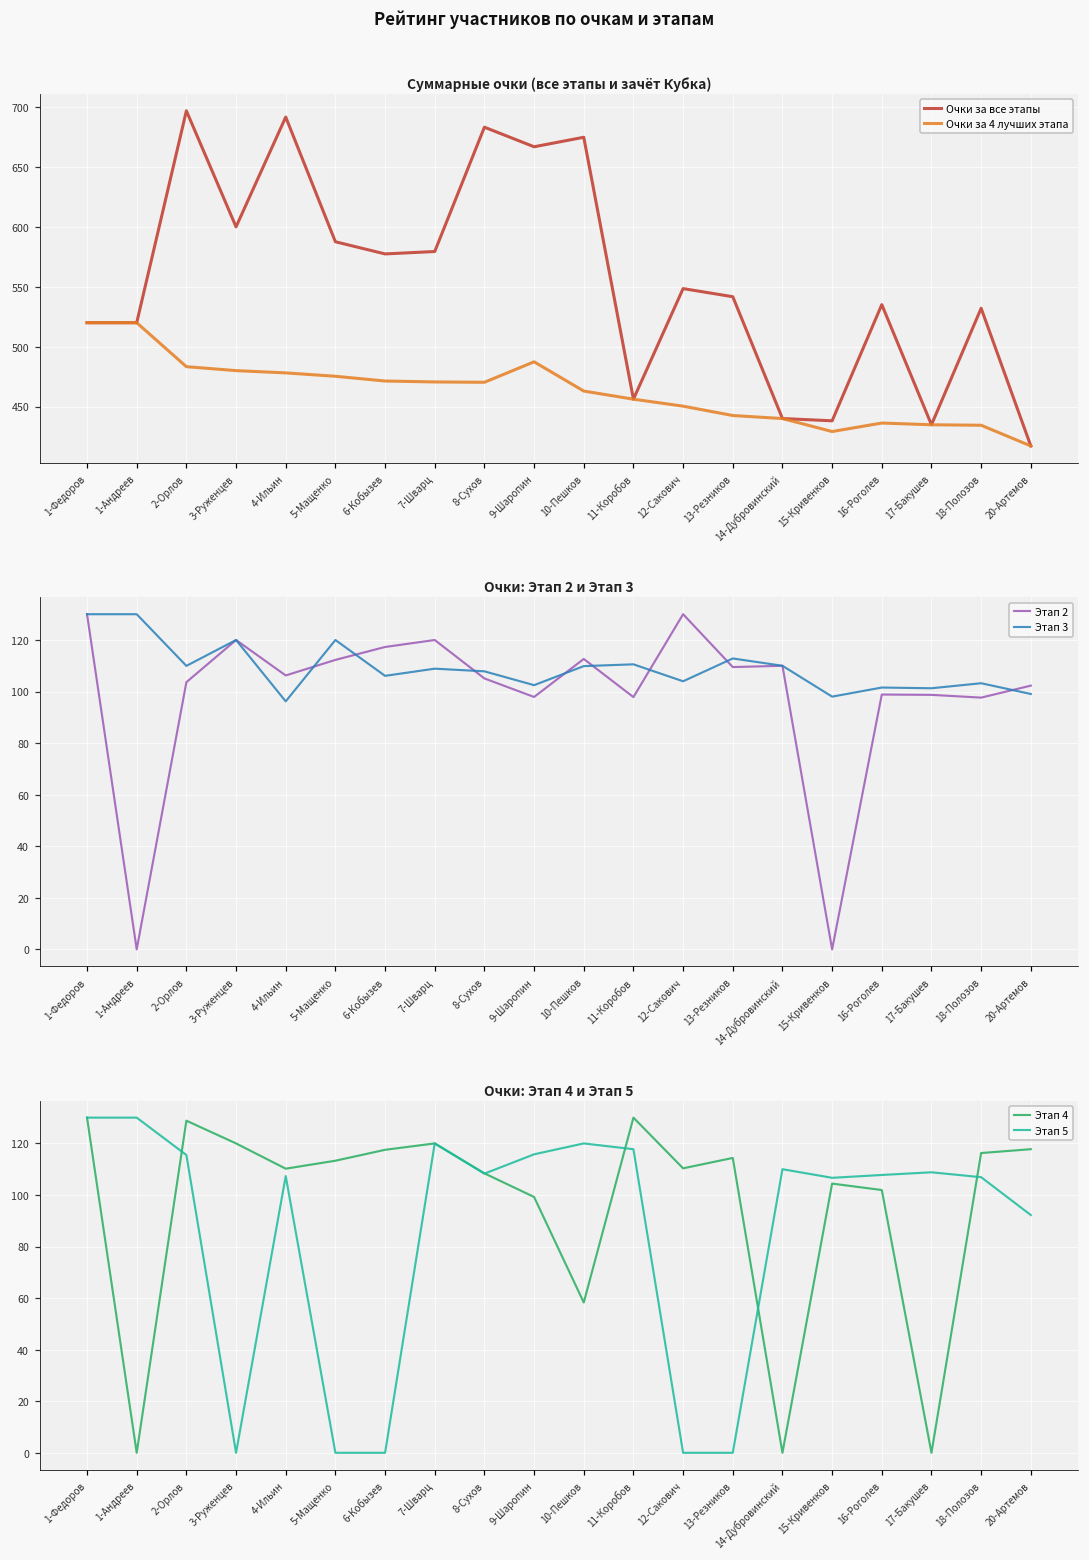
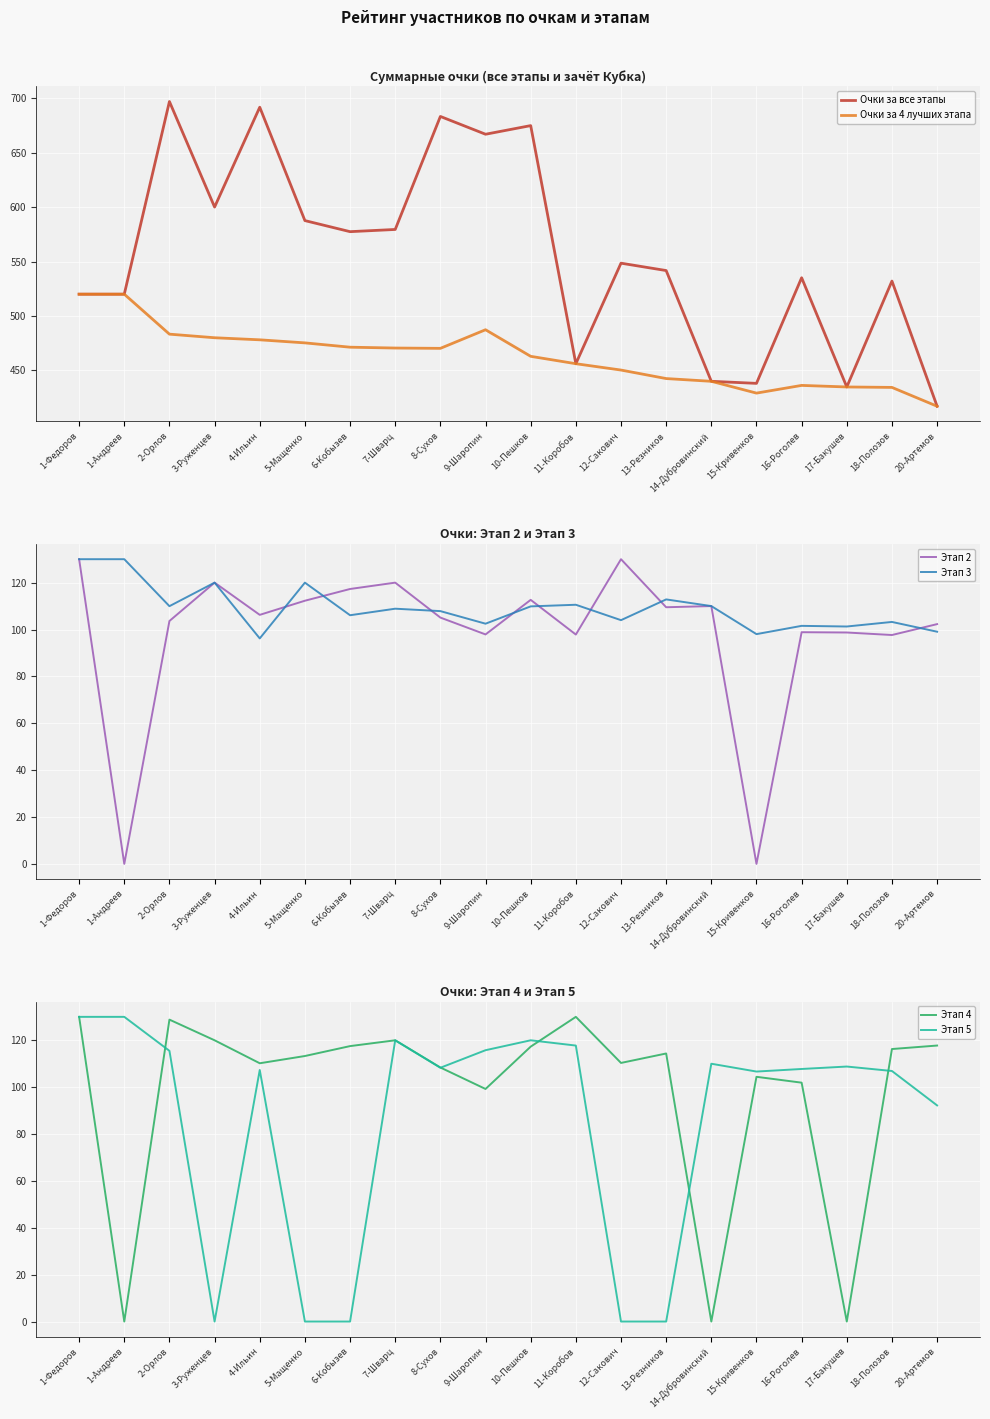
Очки: Этап 4 и Этап 5, Этап 4, 10-Пешков: 58 -> 117
